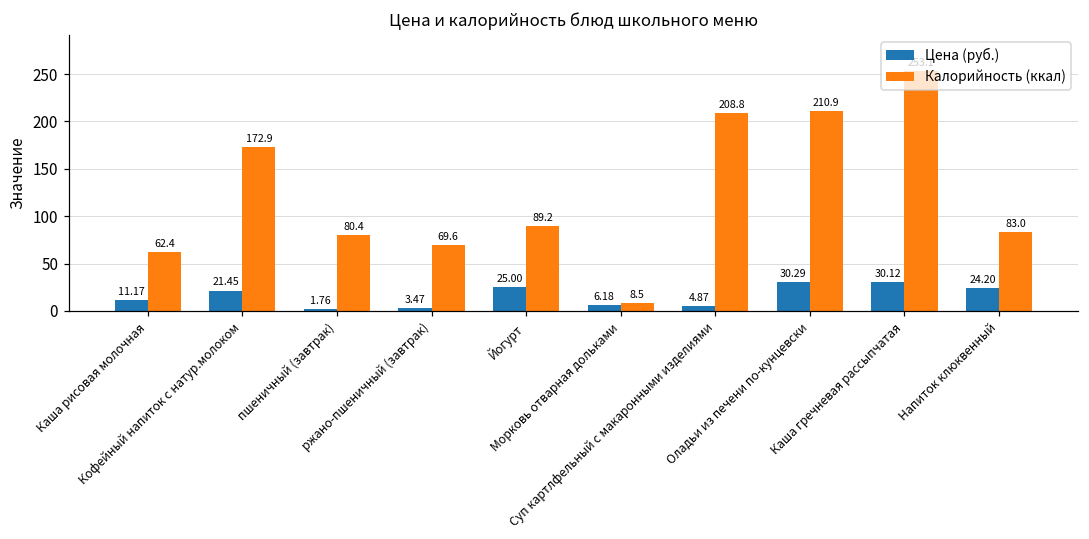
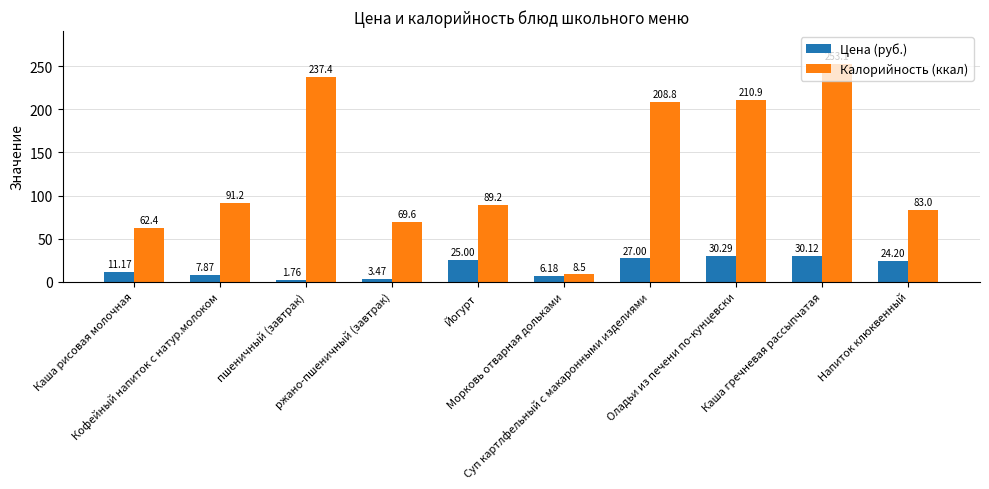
Цена (руб.), Кофейный напиток с натур.молоком: 21.45 -> 7.87
Калорийность (ккал), Кофейный напиток с натур.молоком: 172.9 -> 91.2
Калорийность (ккал), пшеничный (завтрак): 80.4 -> 237.4
Цена (руб.), Суп картлфельный с макаронными изделиями: 4.87 -> 27.00
